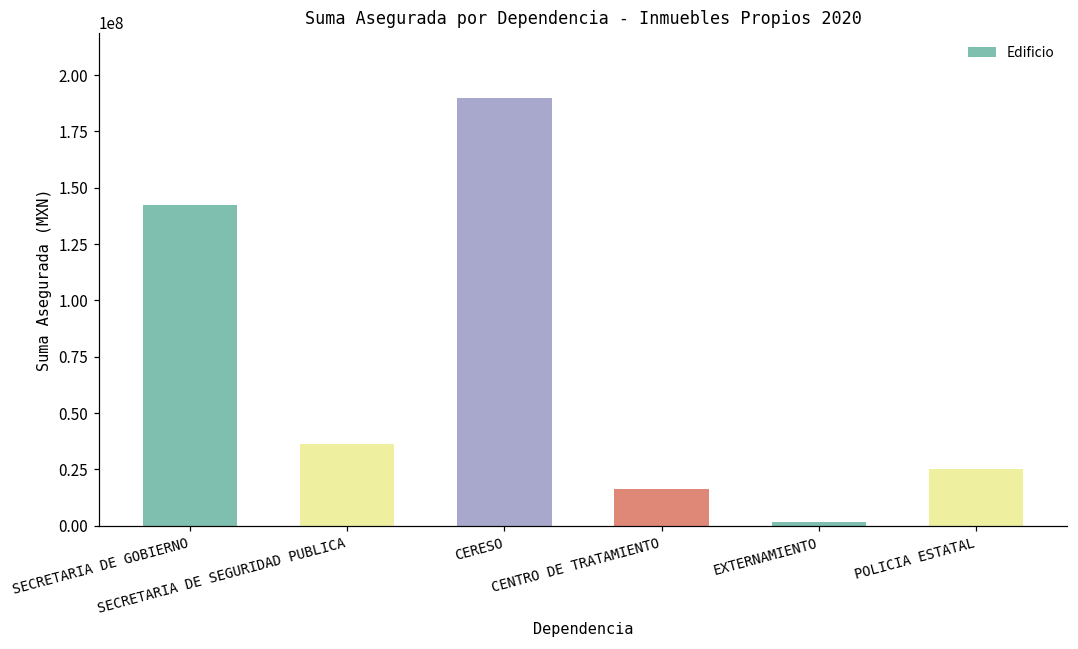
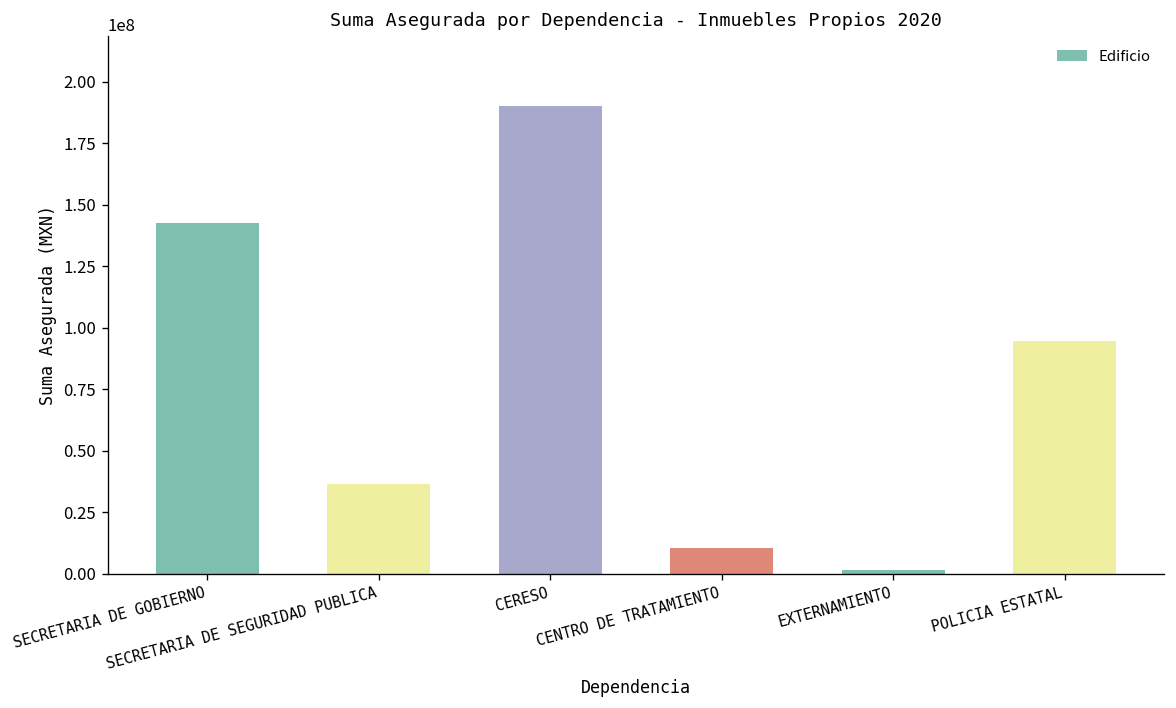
CENTRO DE TRATAMIENTO: 17000000 -> 10000000
POLICIA ESTATAL: 25000000 -> 95000000
